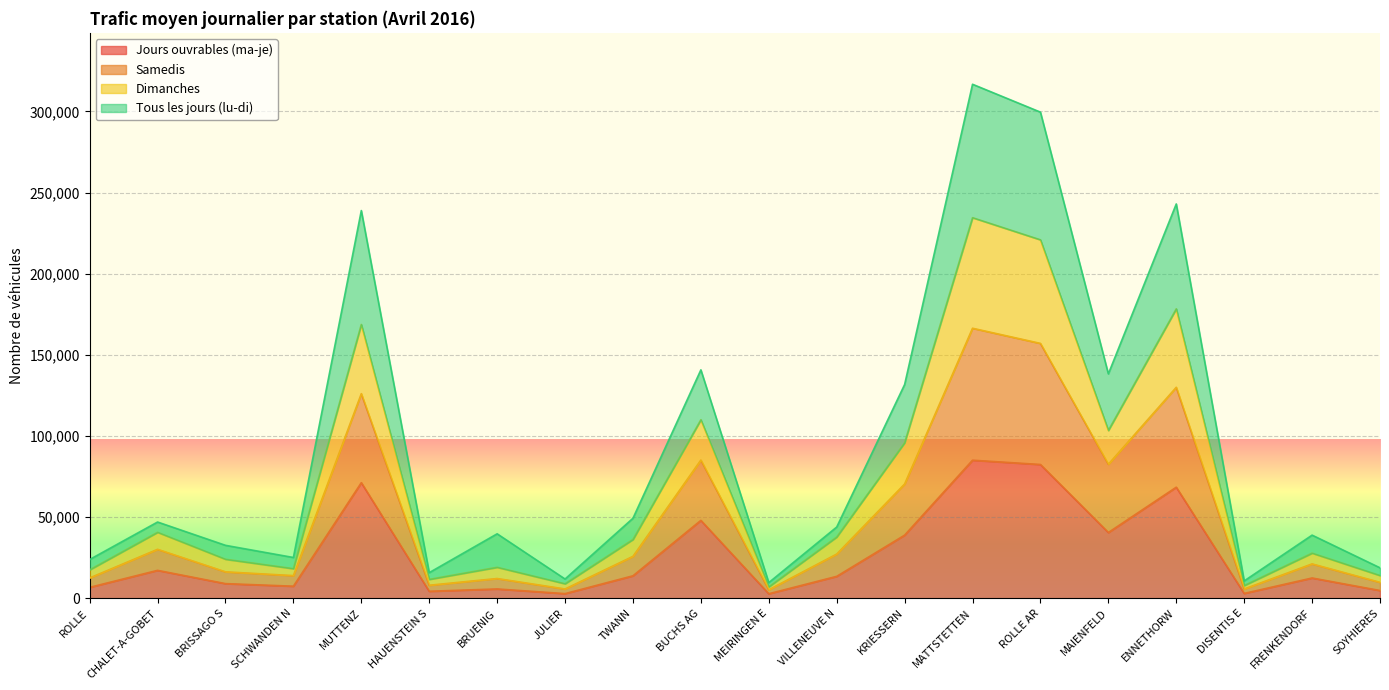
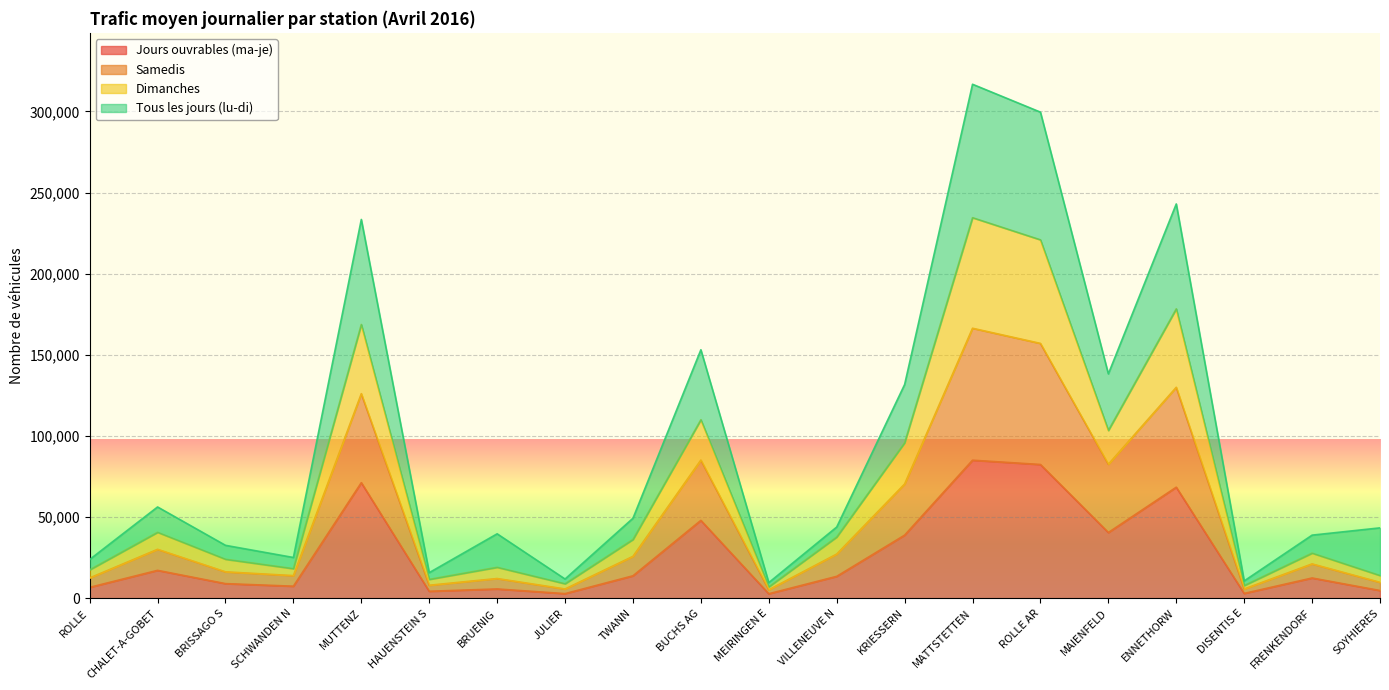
Tous les jours (lu-di), CHALET-A-GOBET: 6,000 -> 16,000
Tous les jours (lu-di), MUTTENZ: 70,000 -> 65,000
Tous les jours (lu-di), BUCHS AG: 31,000 -> 43,000
Tous les jours (lu-di), SOYHIERES: 5,000 -> 29,000
